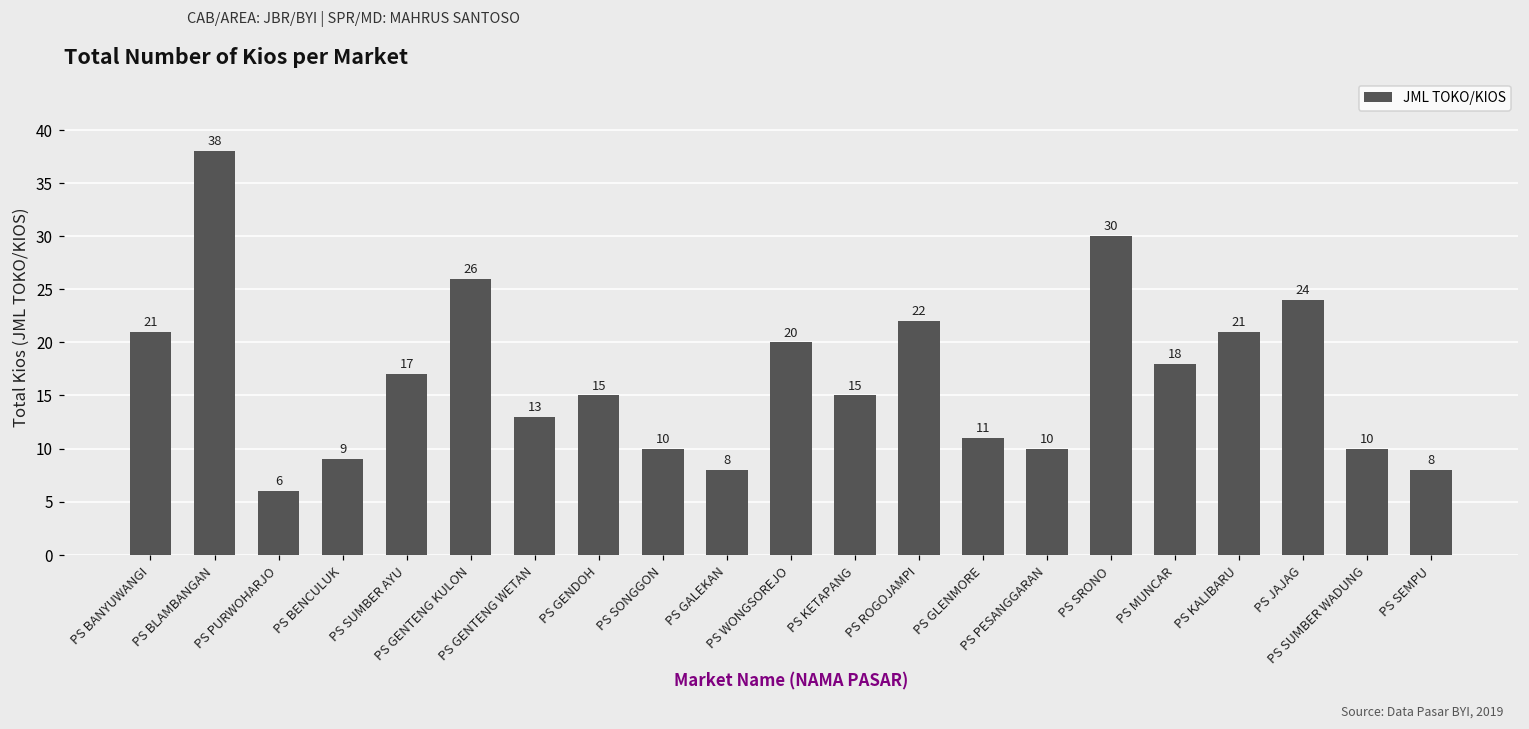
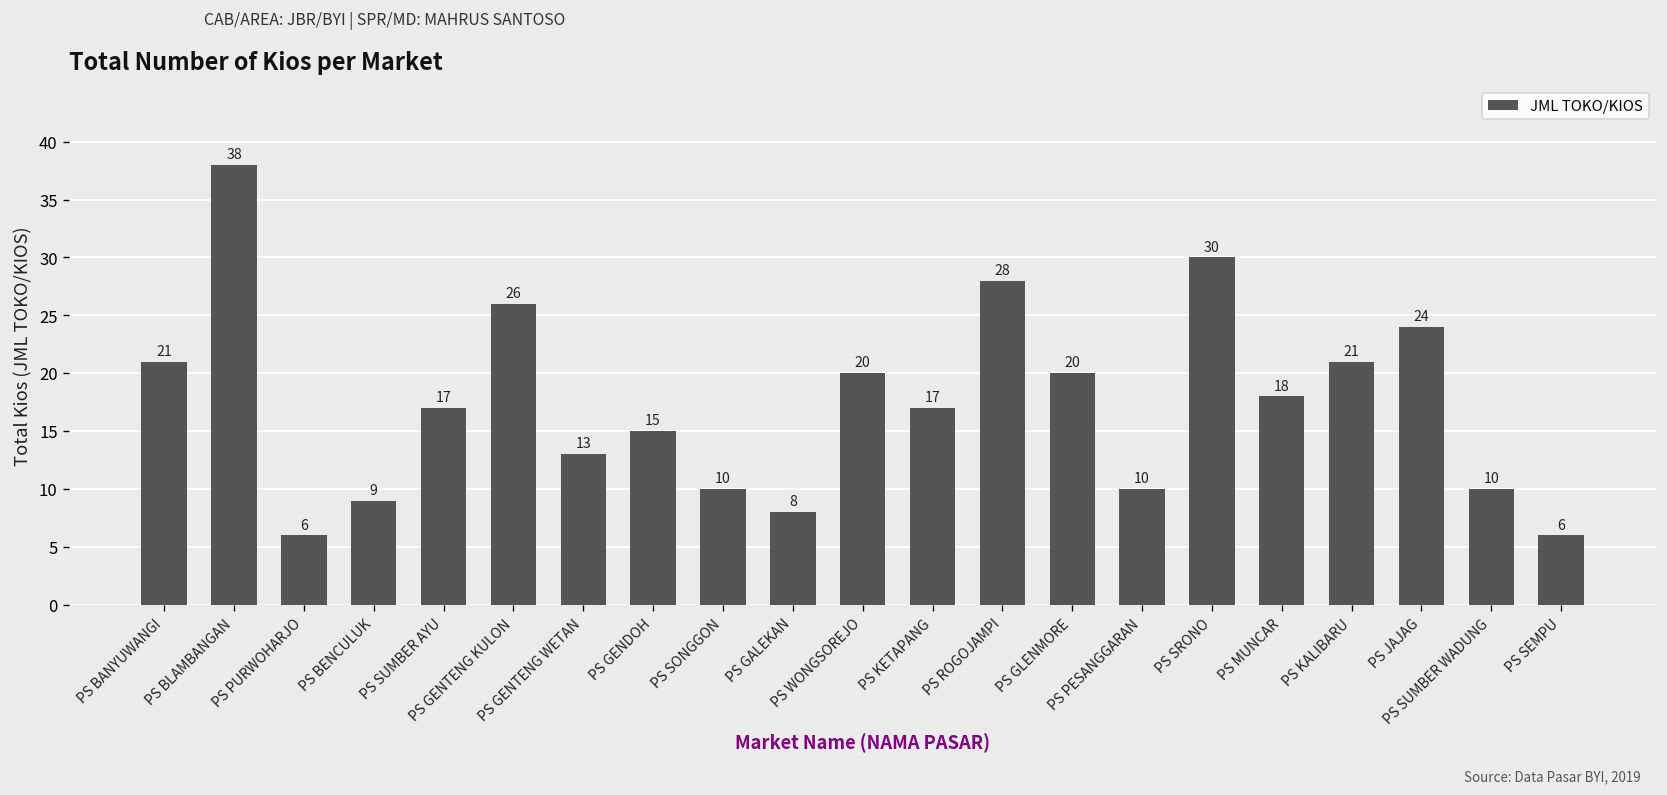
PS KETAPANG: 15 -> 17
PS ROGOJAMPI: 22 -> 28
PS GLENMORE: 11 -> 20
PS SEMPU: 8 -> 6
